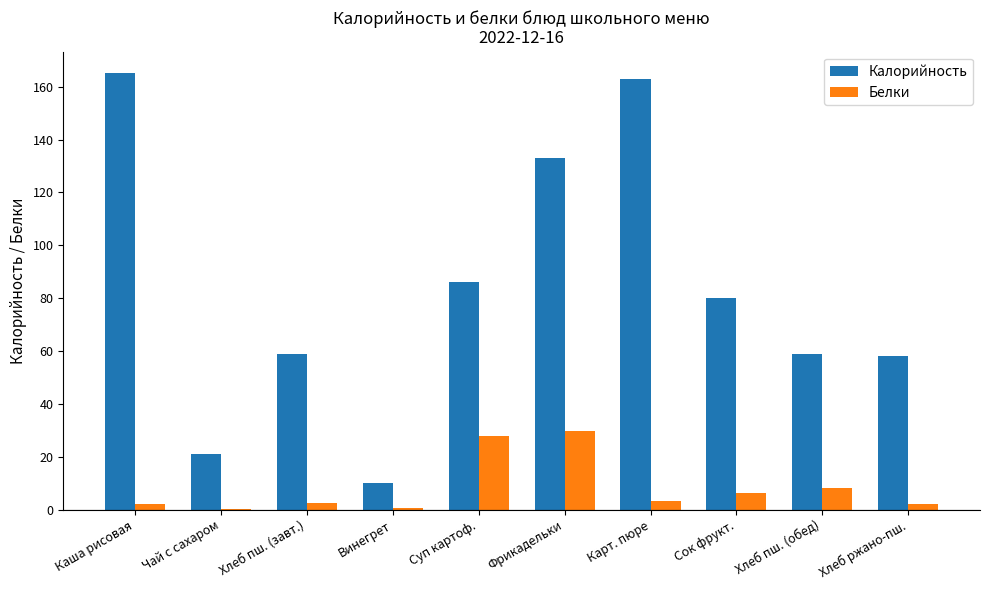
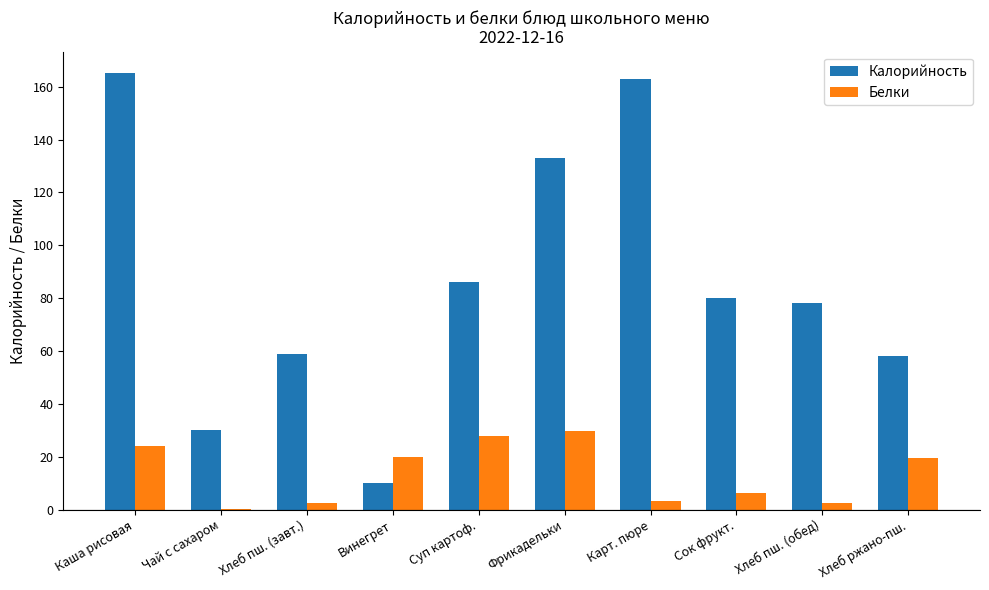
Белки, Каша рисовая: 2 -> 24
Калорийность, Чай с сахаром: 21 -> 30
Белки, Винегрет: 1 -> 20
Калорийность, Хлеб пш. (обед): 59 -> 78
Белки, Хлеб пш. (обед): 8 -> 3
Белки, Хлеб ржано-пш.: 2 -> 20
